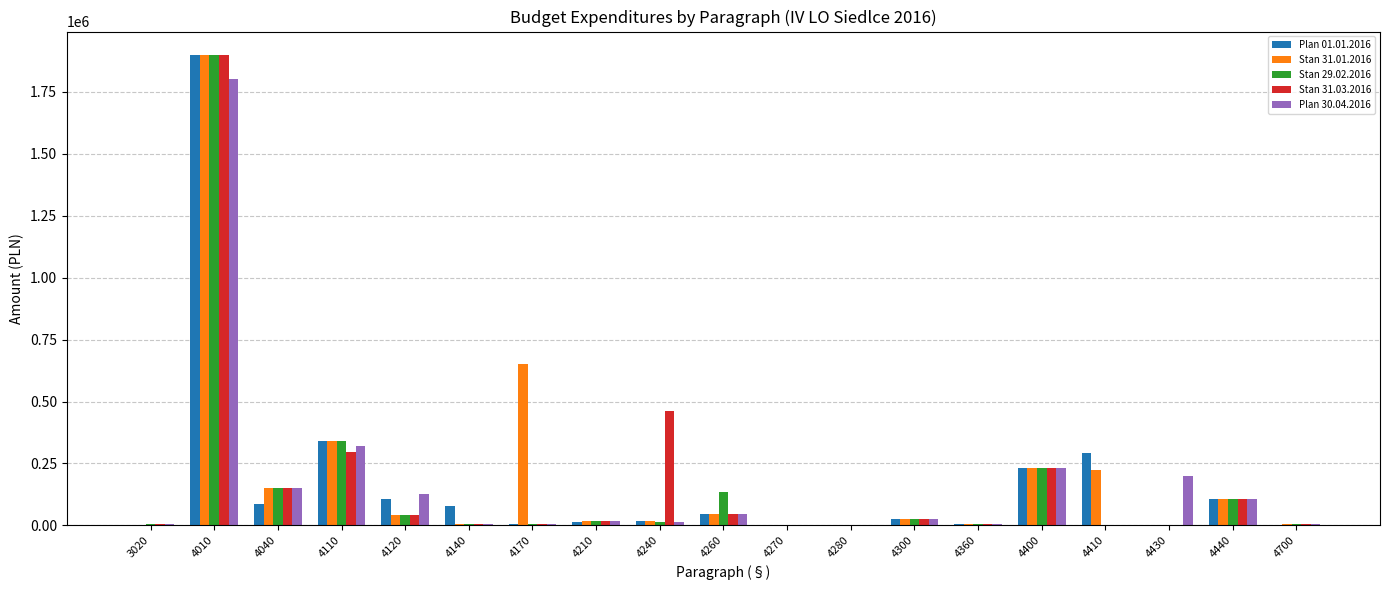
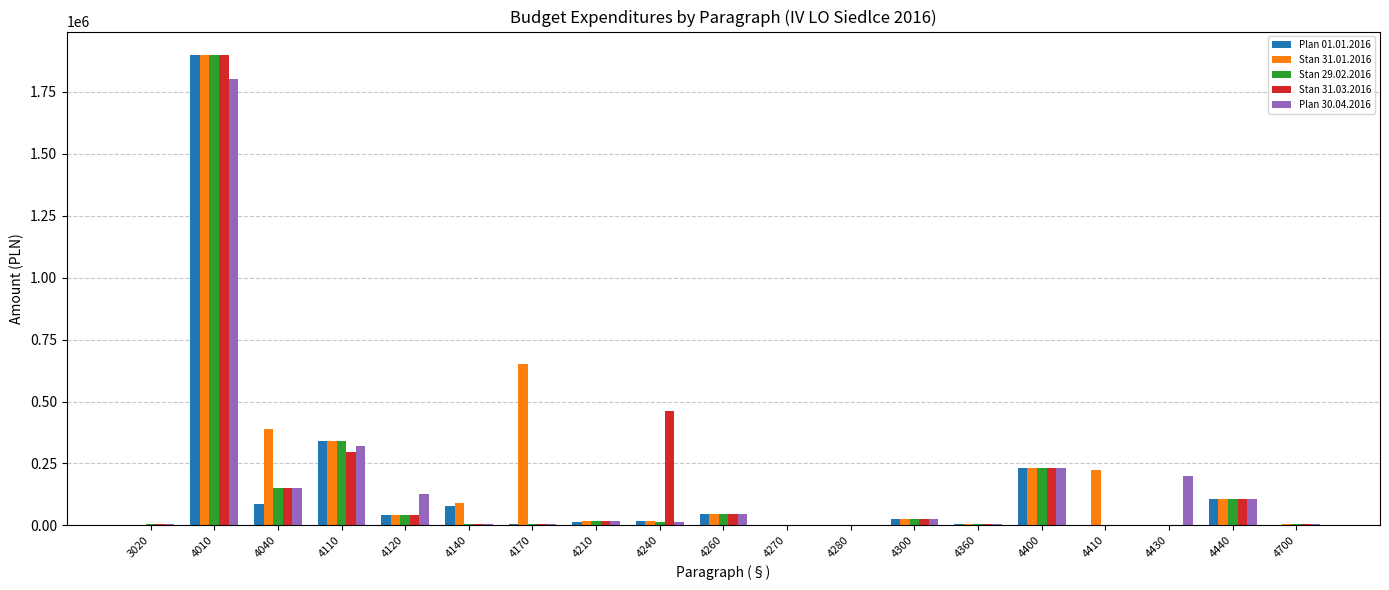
Stan 31.01.2016, 4040: 150000 -> 390000
Plan 01.01.2016, 4120: 110000 -> 40000
Stan 31.01.2016, 4140: 10000 -> 90000
Stan 29.02.2016, 4260: 140000 -> 50000
Plan 01.01.2016, 4410: 290000 -> 0
